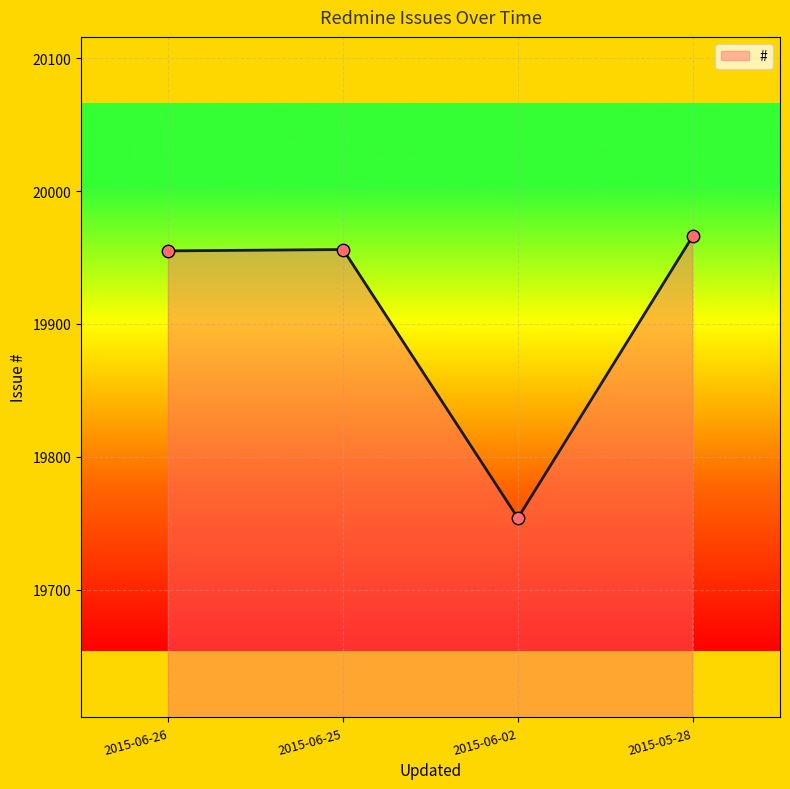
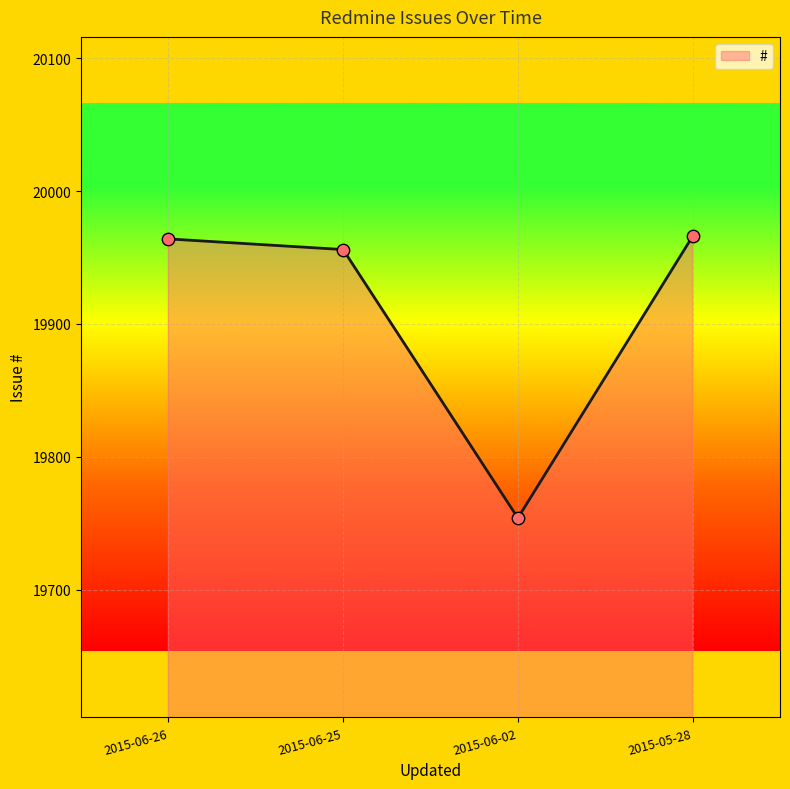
2015-06-26: 19955 -> 19964
